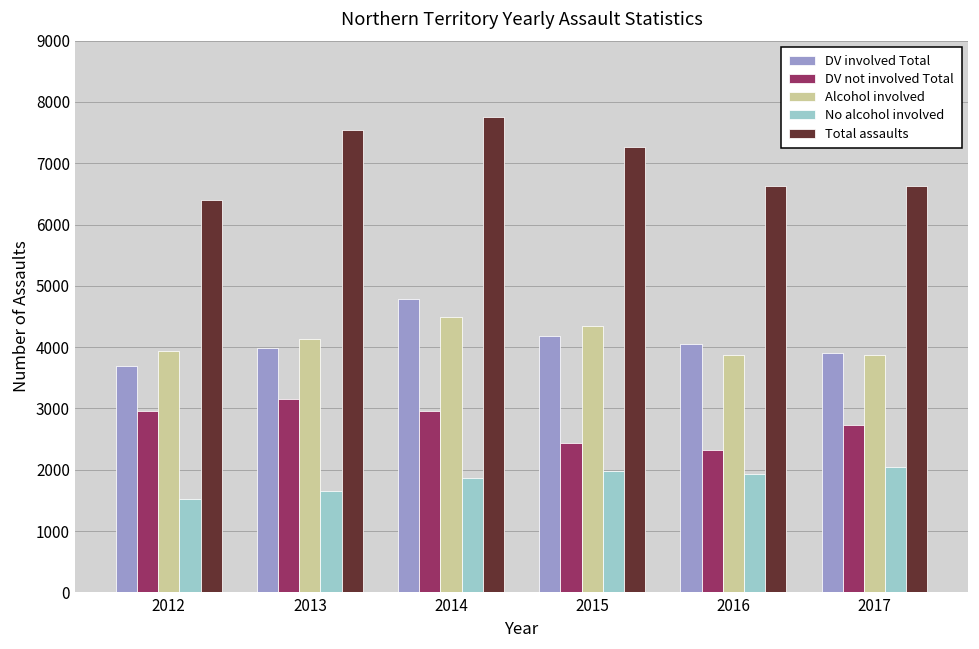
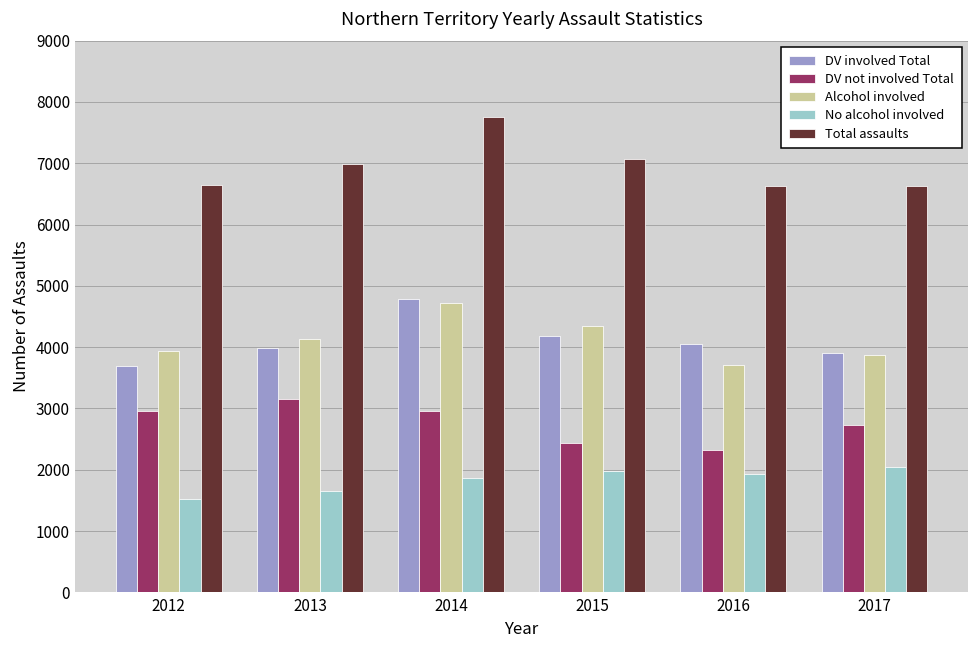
Total assaults, 2012: 6400 -> 6700
Total assaults, 2013: 7500 -> 7000
Alcohol involved, 2014: 4500 -> 4700
Total assaults, 2015: 7300 -> 7100
Alcohol involved, 2016: 3900 -> 3700
